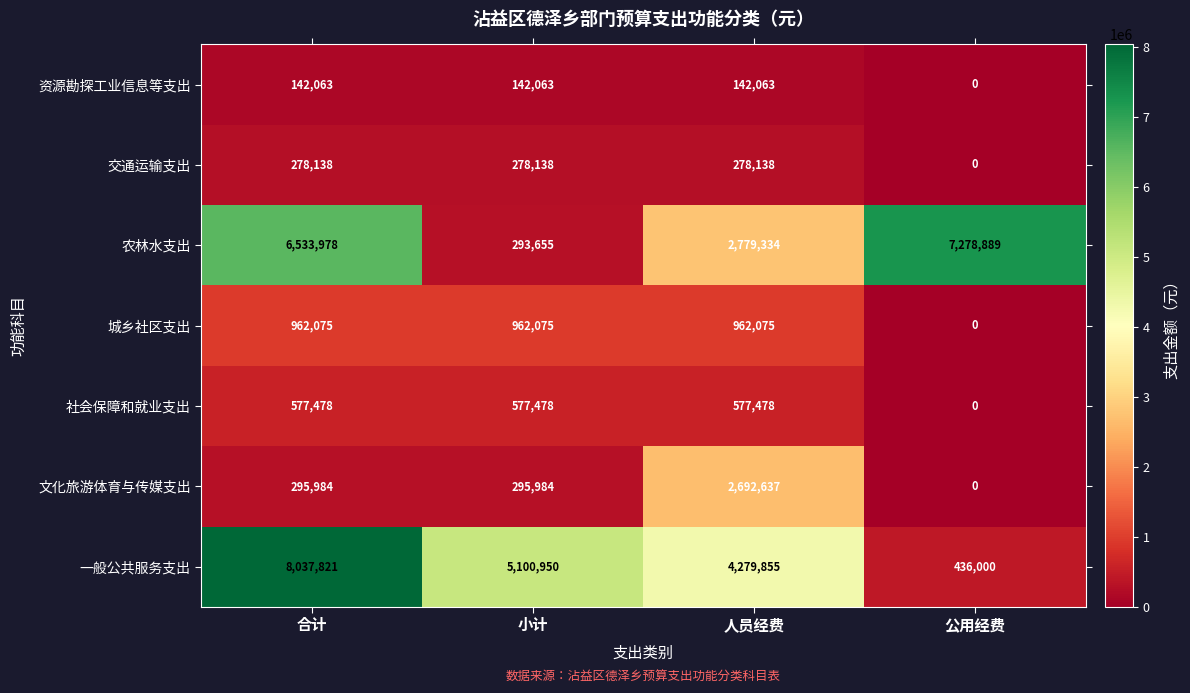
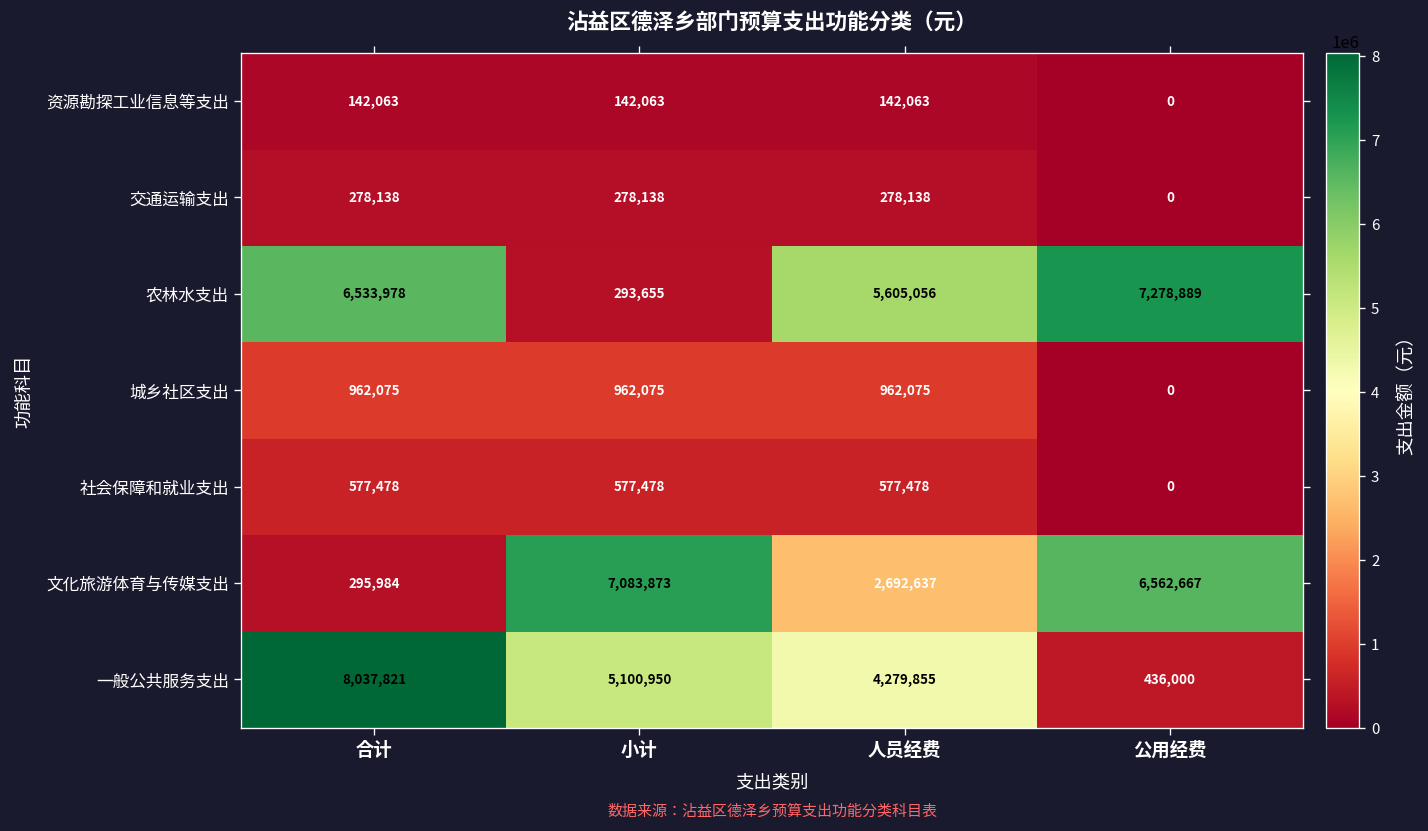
农林水支出, 人员经费: 2,779,334 -> 5,605,056
文化旅游体育与传媒支出, 小计: 295,984 -> 7,083,873
文化旅游体育与传媒支出, 公用经费: 0 -> 6,562,667
